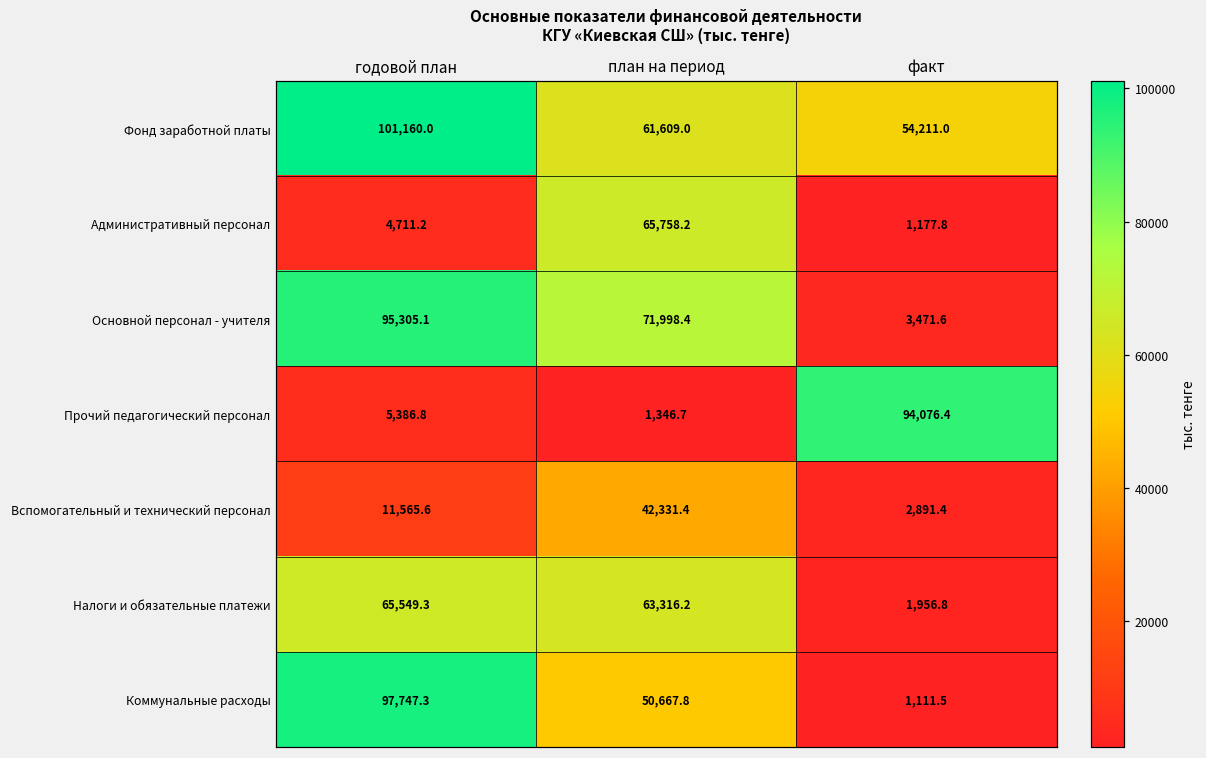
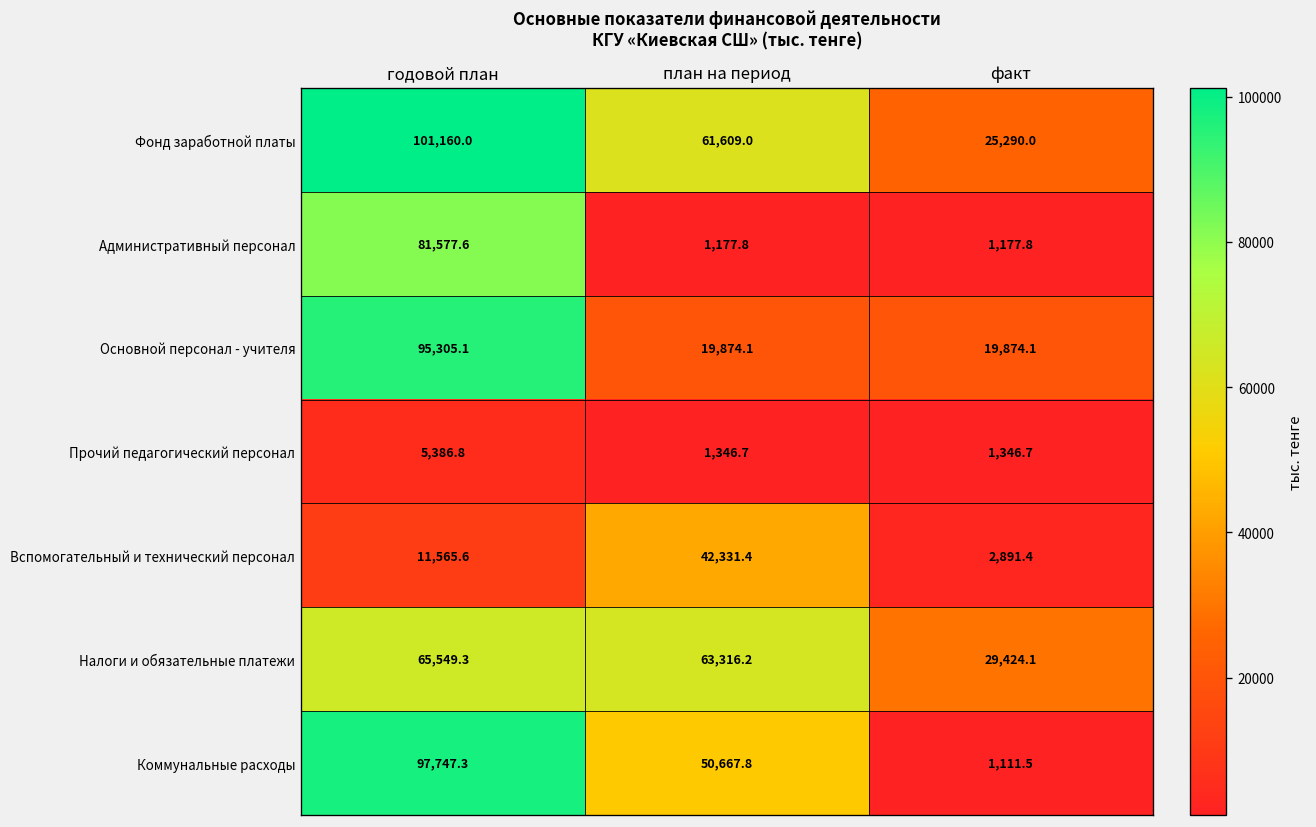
Фонд заработной платы, факт: 54,211.0 -> 25,290.0
Административный персонал, годовой план: 4,711.2 -> 81,577.6
Административный персонал, план на период: 65,758.2 -> 1,177.8
Основной персонал - учителя, план на период: 71,998.4 -> 19,874.1
Основной персонал - учителя, факт: 3,471.6 -> 19,874.1
Прочий педагогический персонал, факт: 94,076.4 -> 1,346.7
Налоги и обязательные платежи, факт: 1,956.8 -> 29,424.1
